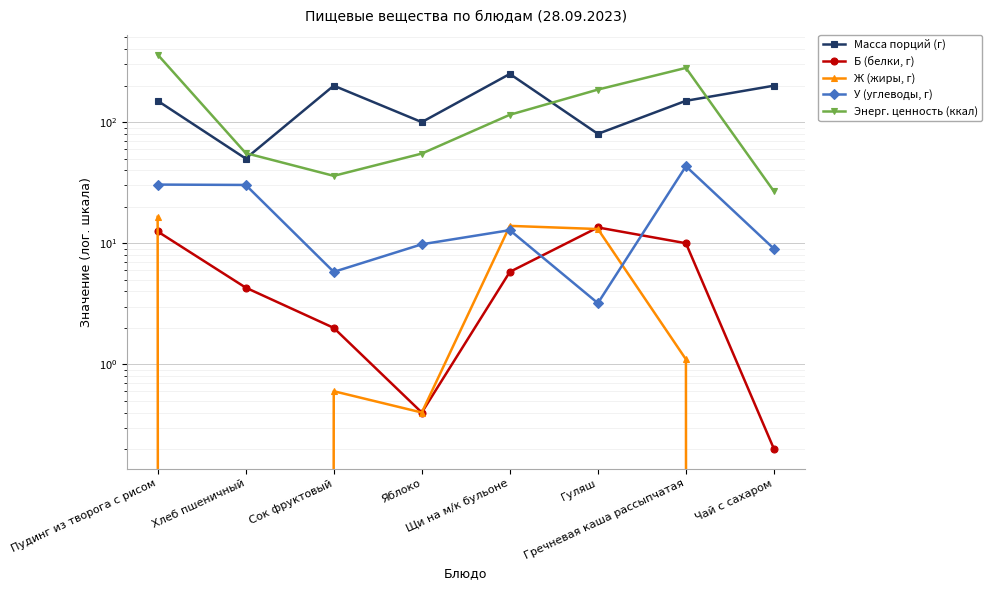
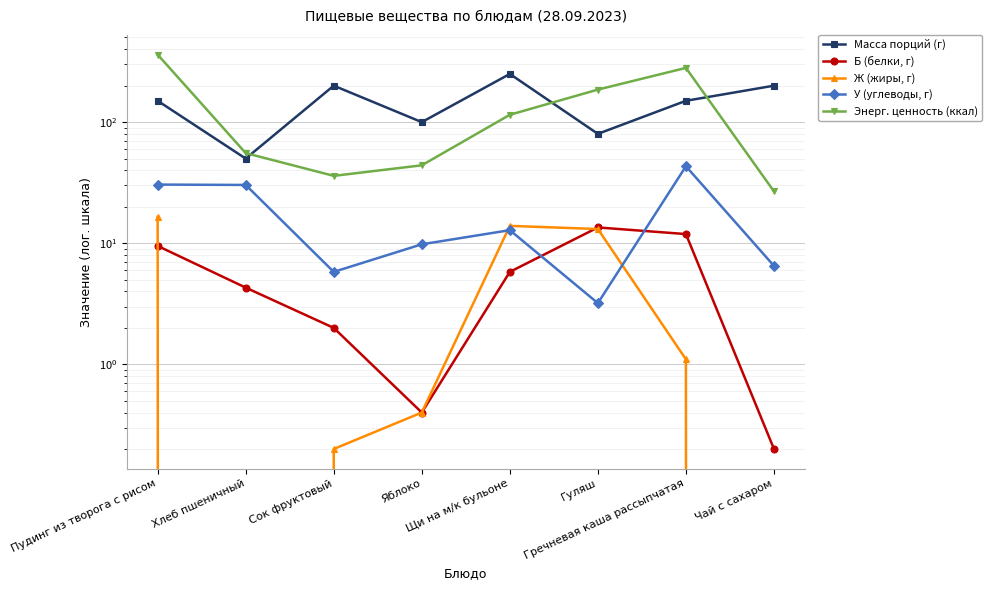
Б (белки, г), Пудинг из творога с рисом: 13 -> 10
Ж (жиры, г), Сок фруктовый: 0.6 -> 0.2
Энерг. ценность (ккал), Яблоко: 60 -> 44
Б (белки, г), Гречневая каша рассыпчатая: 10 -> 12
У (углеводы, г), Чай с сахаром: 9 -> 7
